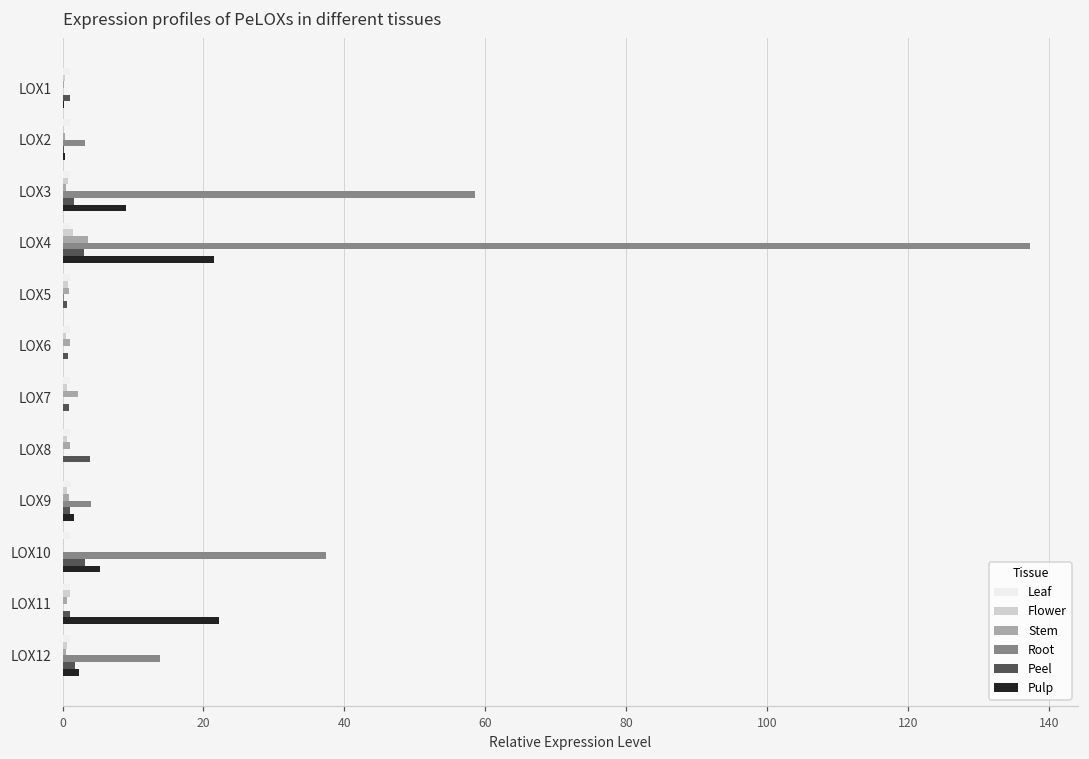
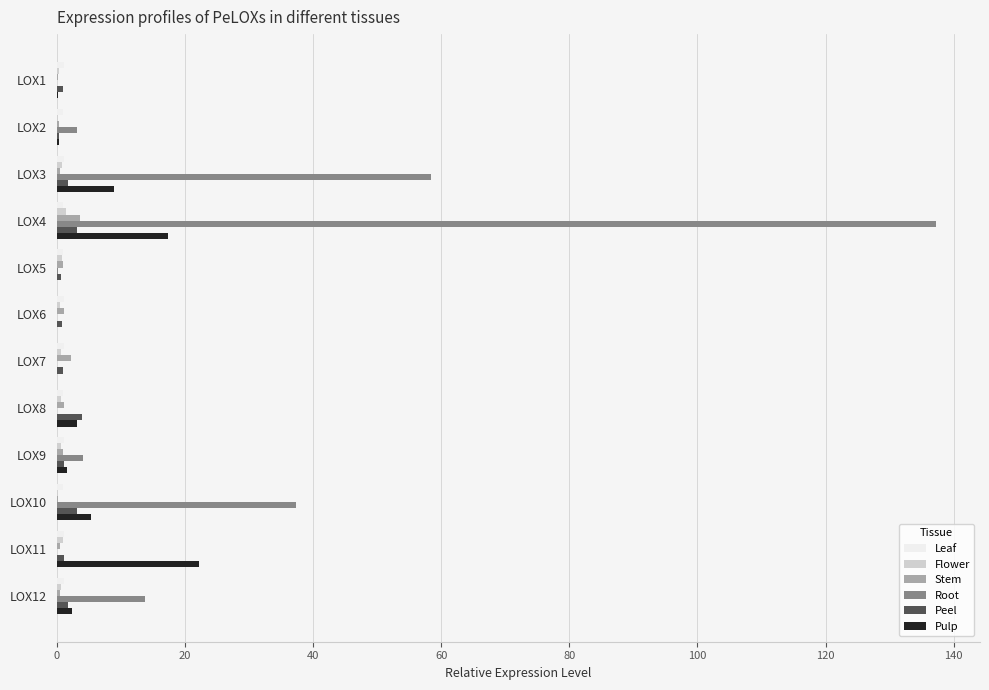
Pulp, LOX4: 21 -> 17
Pulp, LOX8: 0 -> 3
